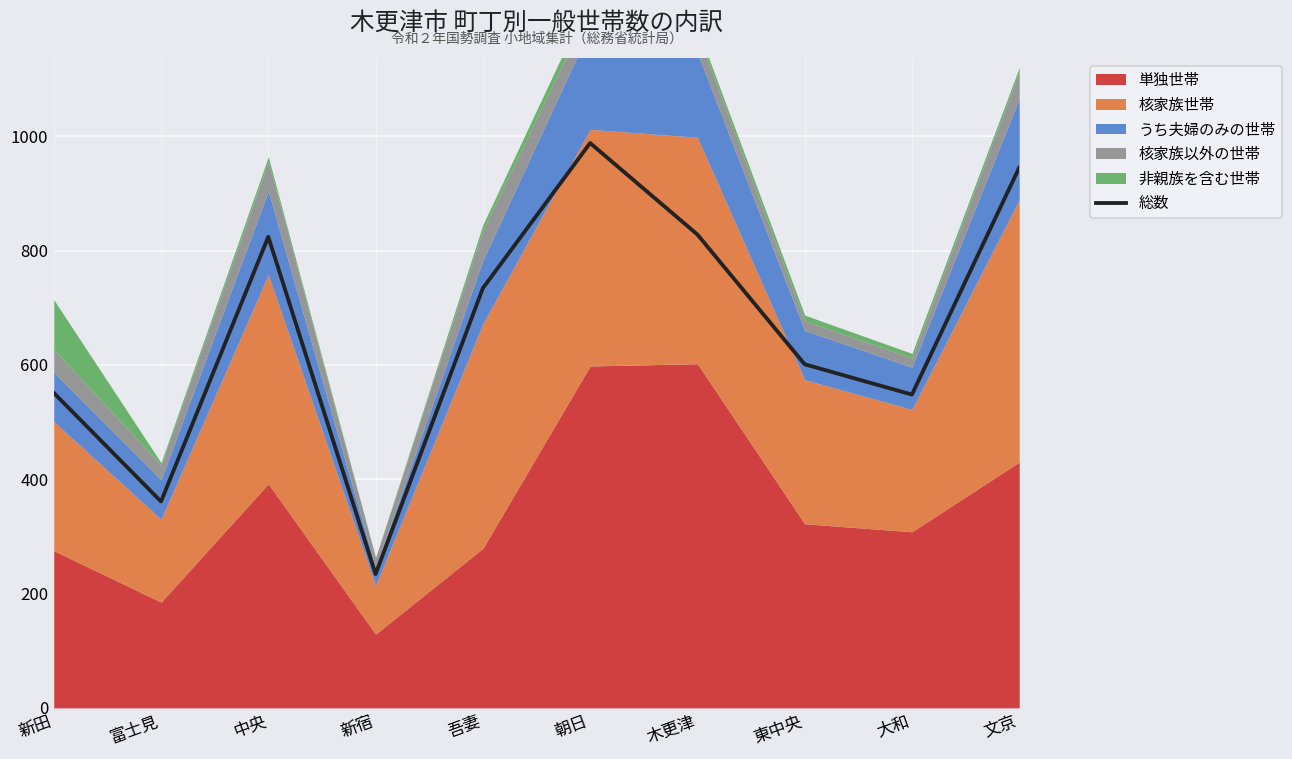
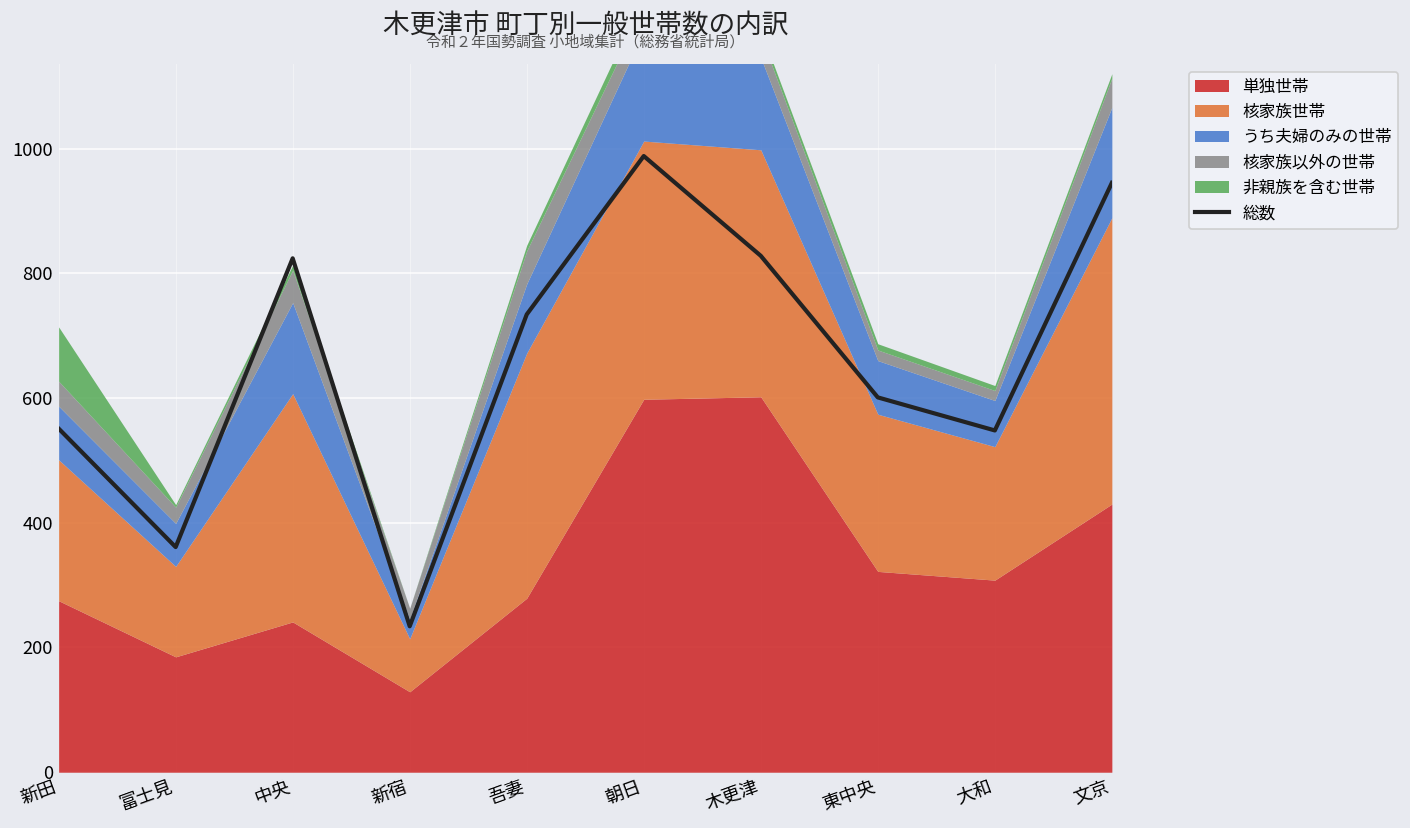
単独世帯, 中央: 390 -> 240
